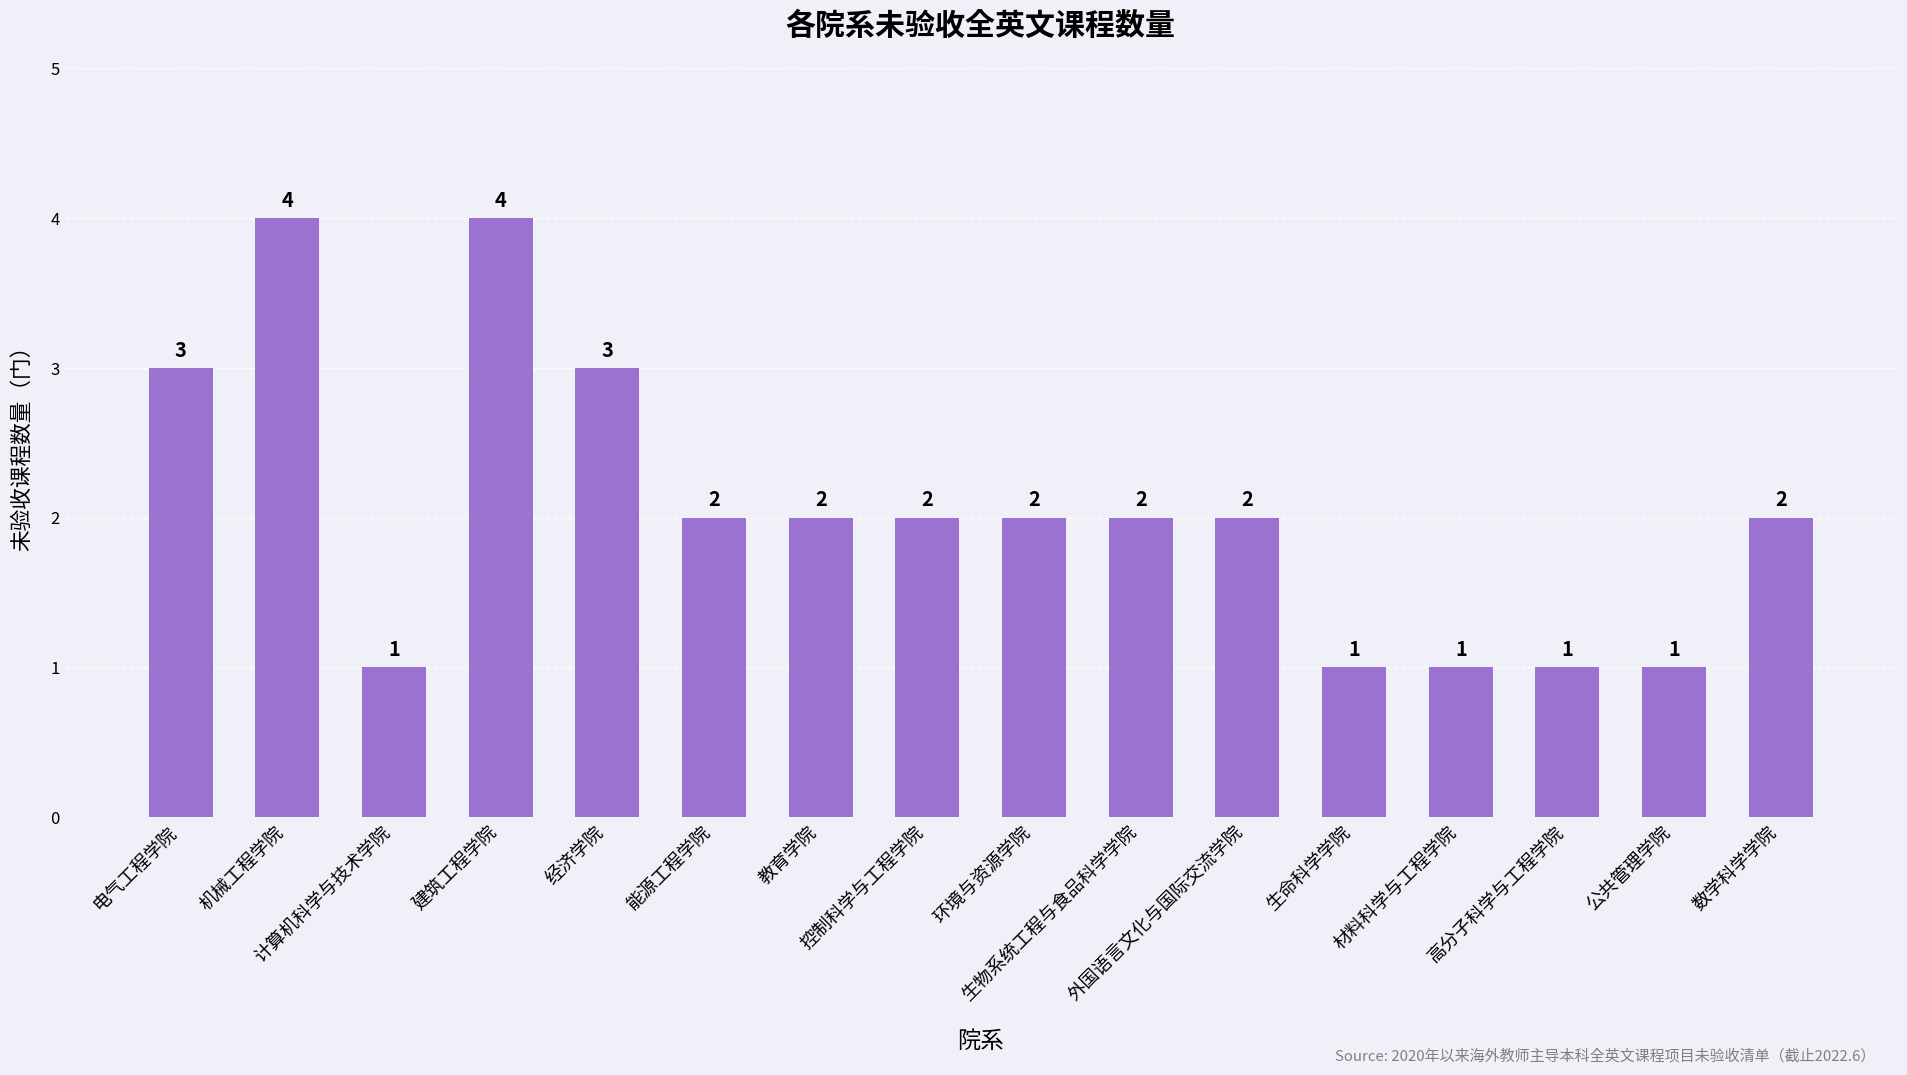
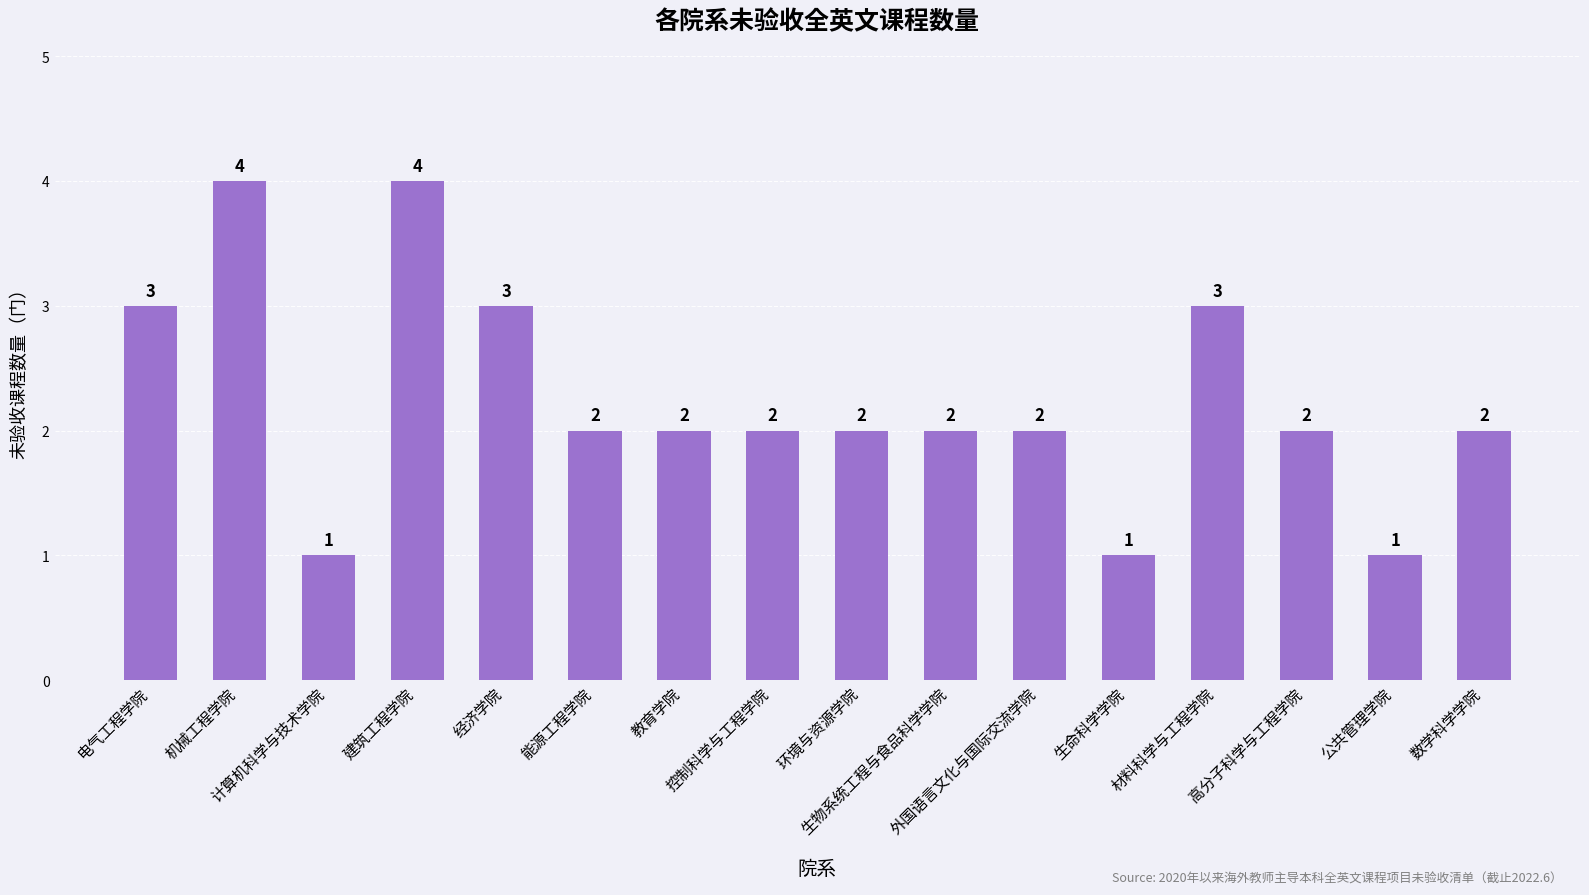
材料科学与工程学院: 1 -> 3
高分子科学与工程学院: 1 -> 2
